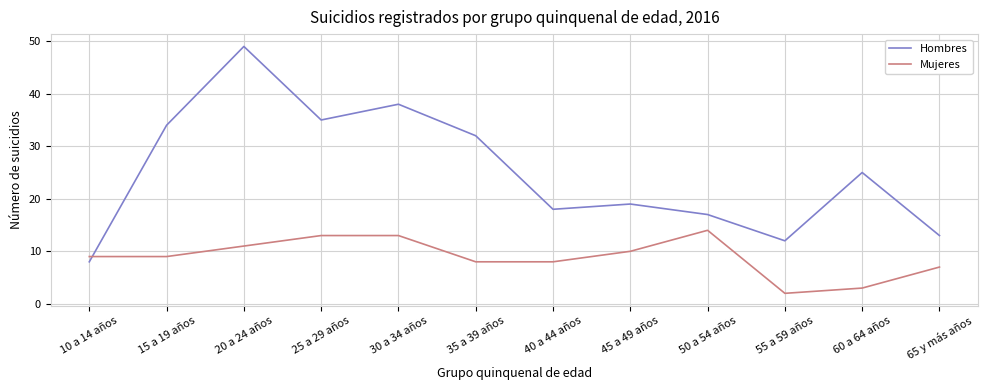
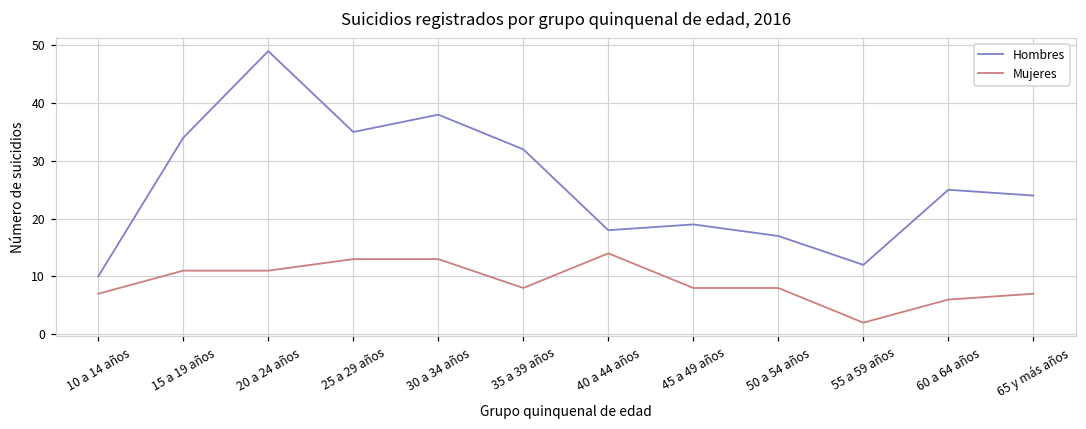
Hombres, 10 a 14 años: 8 -> 10
Mujeres, 10 a 14 años: 9 -> 7
Mujeres, 15 a 19 años: 9 -> 11
Mujeres, 40 a 44 años: 8 -> 14
Mujeres, 45 a 49 años: 10 -> 8
Mujeres, 50 a 54 años: 14 -> 8
Mujeres, 60 a 64 años: 3 -> 6
Hombres, 65 y más años: 13 -> 24
